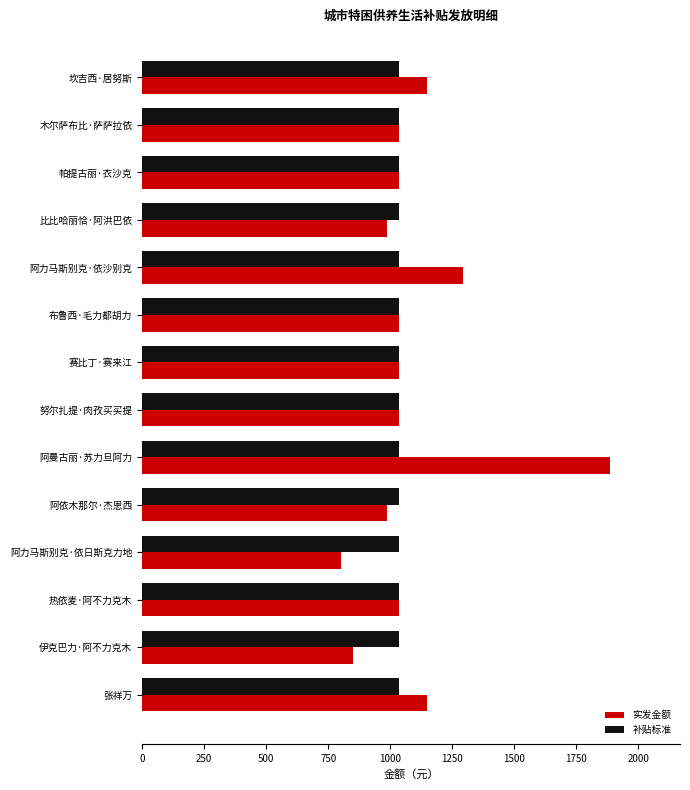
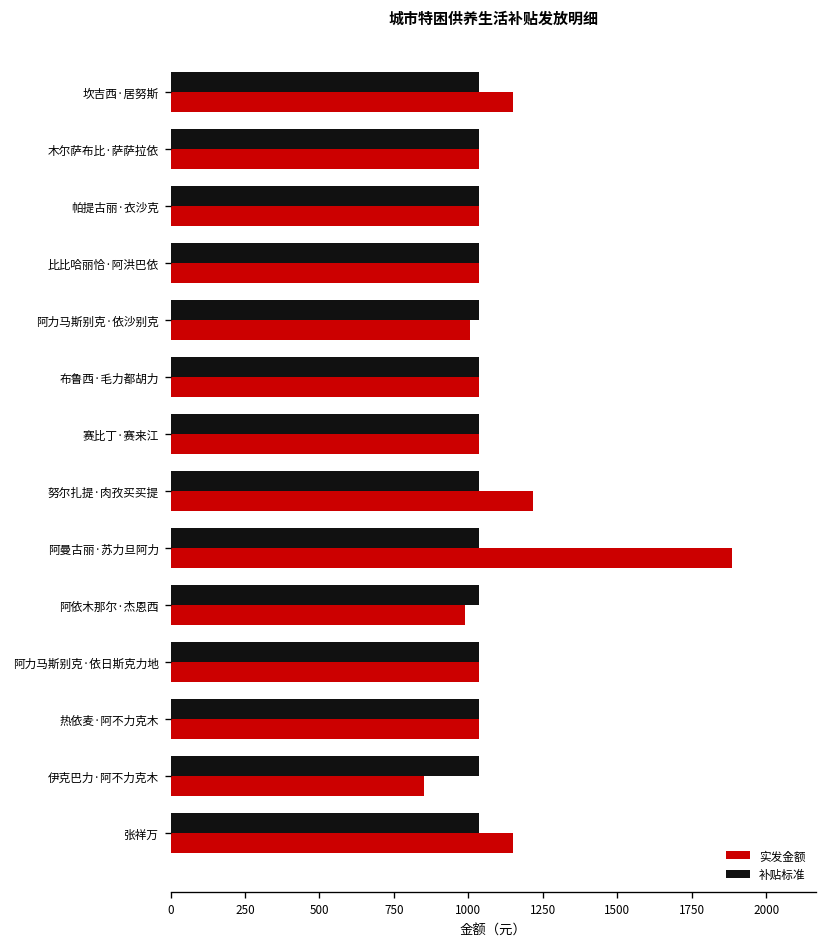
实发金额, 比比哈丽恰·阿洪巴依: 990 -> 1040
实发金额, 阿力马斯别克·依沙别克: 1300 -> 1010
实发金额, 努尔扎提·肉孜买买提: 1040 -> 1220
实发金额, 阿力马斯别克·依日斯克力地: 800 -> 1040
